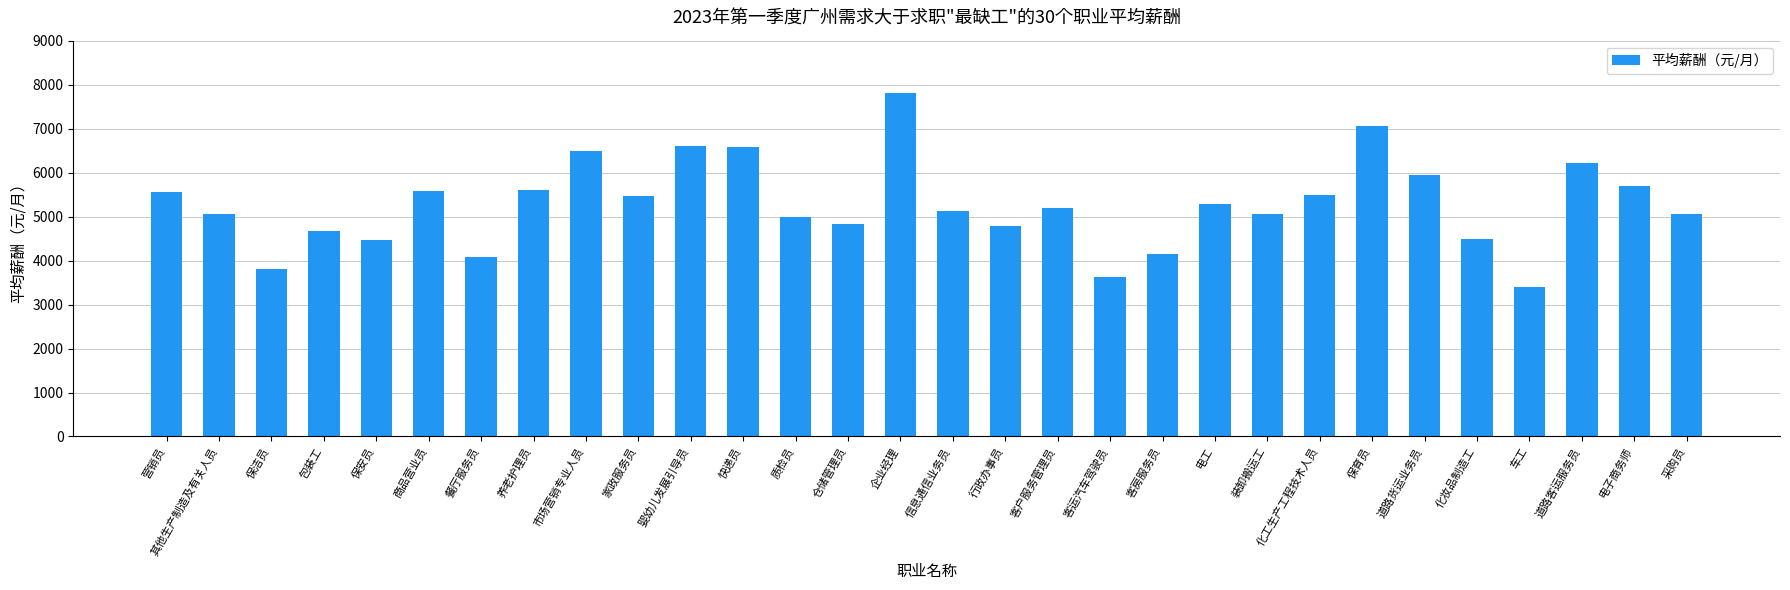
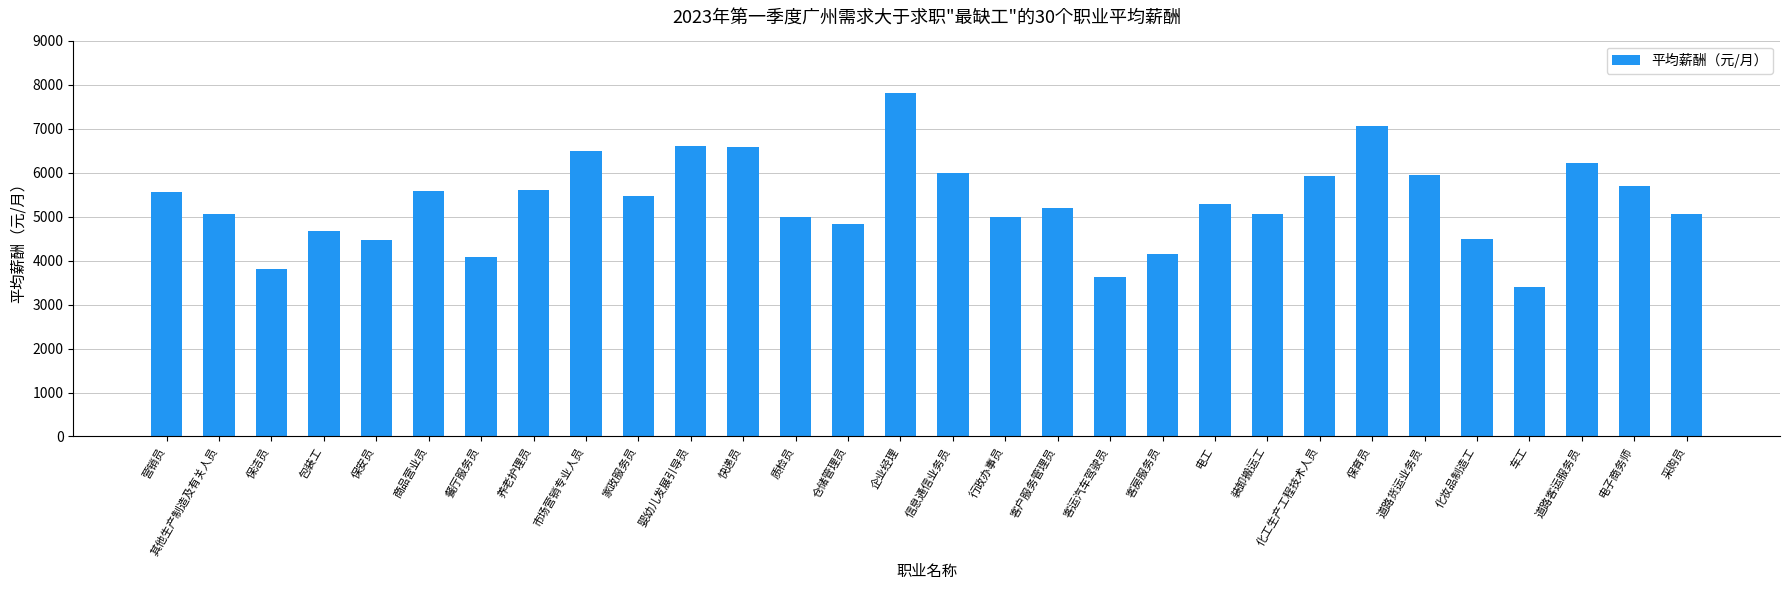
信息通信业务员: 5100 -> 6000
行政办事员: 4800 -> 5000
化工生产工程技术人员: 5500 -> 5900
